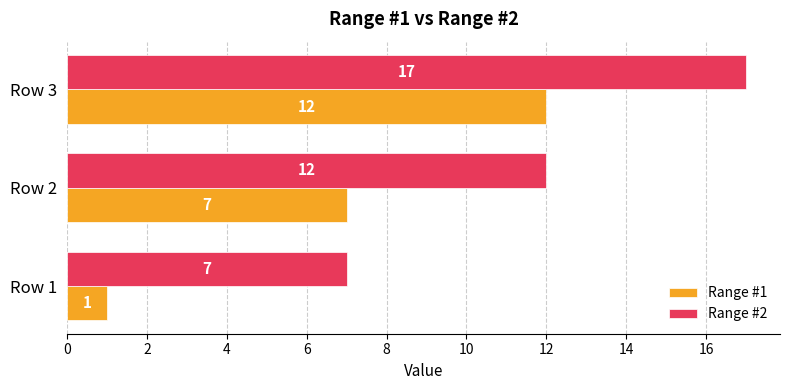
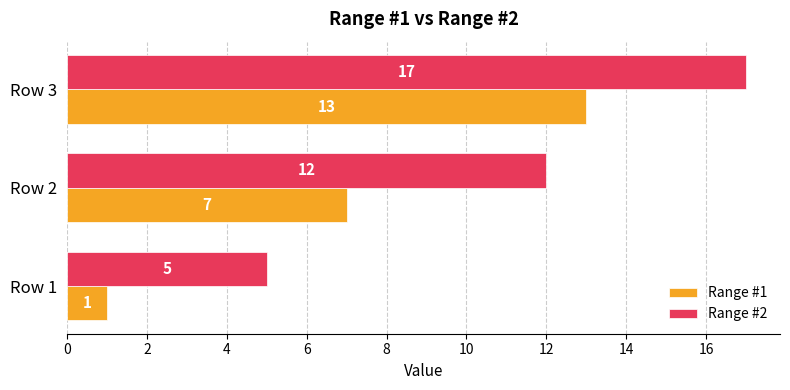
Range #1, Row 3: 12 -> 13
Range #2, Row 1: 7 -> 5
